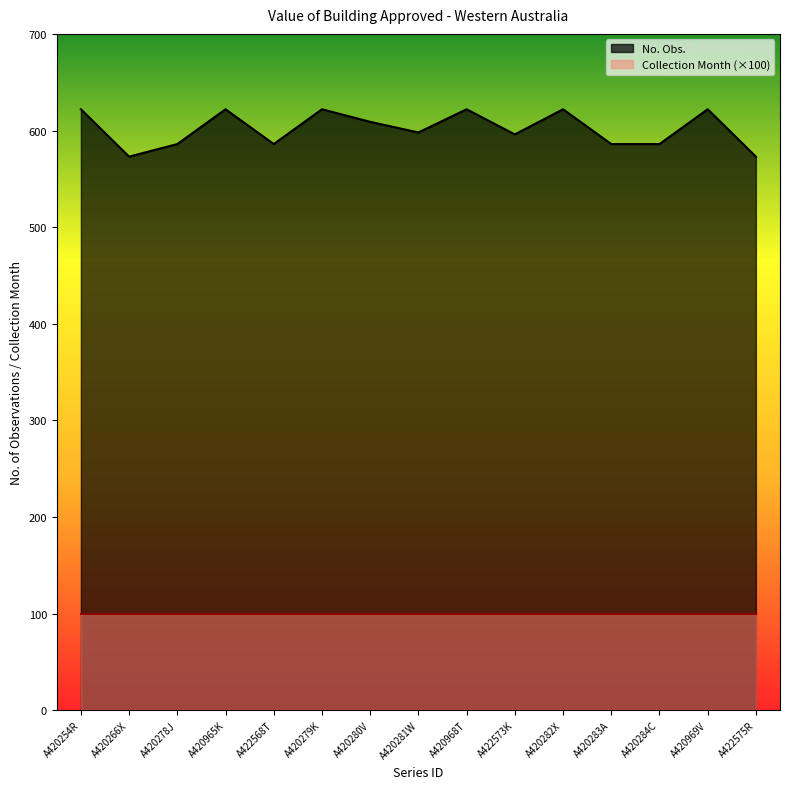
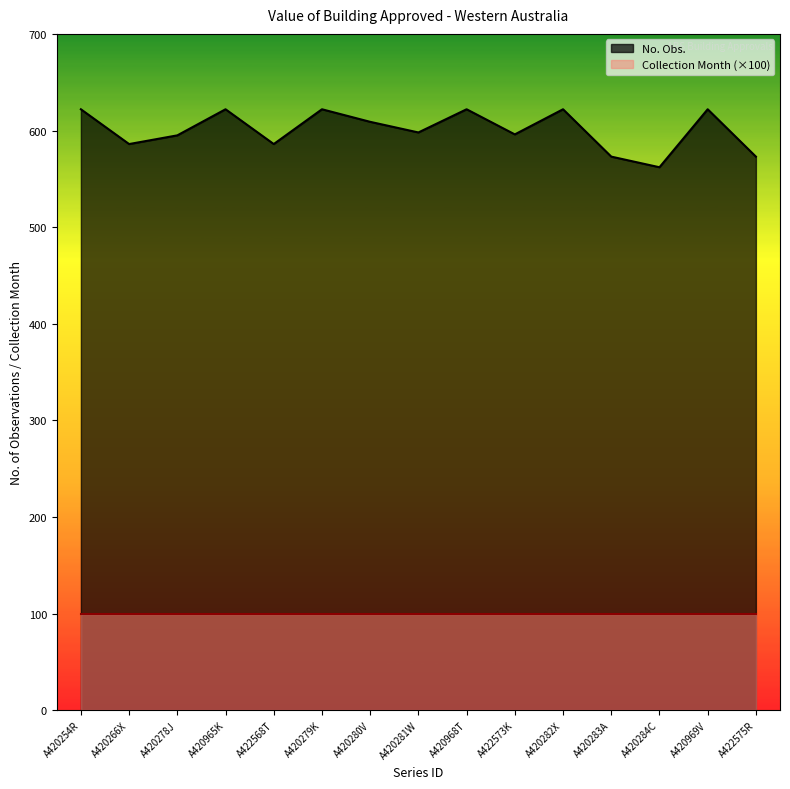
No. Obs., A420266X: 570 -> 590
No. Obs., A420278J: 590 -> 600
No. Obs., A420283A: 590 -> 570
No. Obs., A420284C: 590 -> 560
